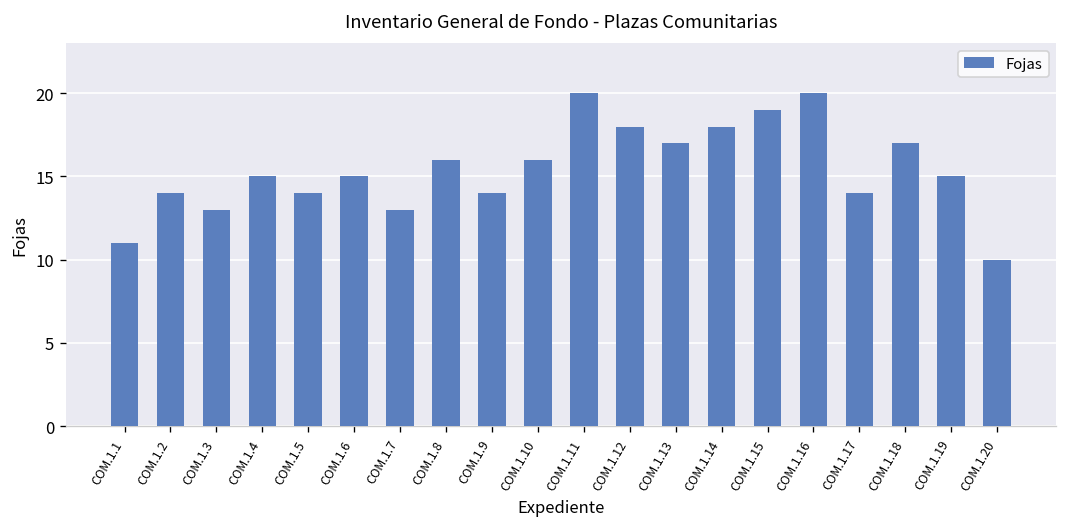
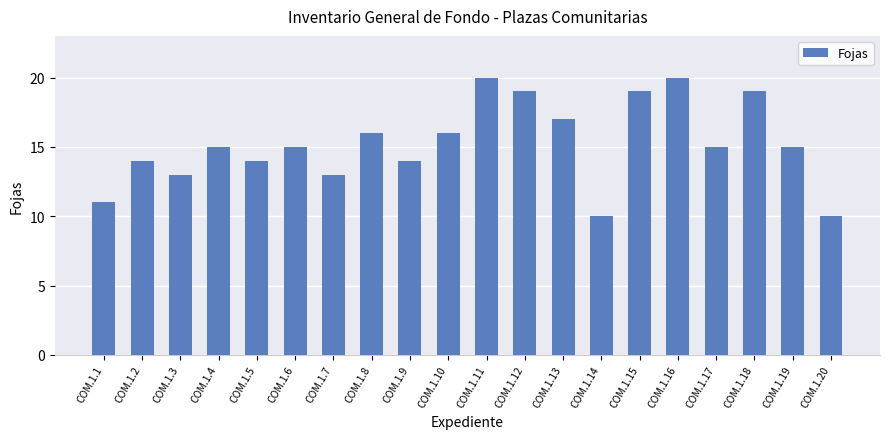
COM.1.12: 18 -> 19
COM.1.14: 18 -> 10
COM.1.17: 14 -> 15
COM.1.18: 17 -> 19
